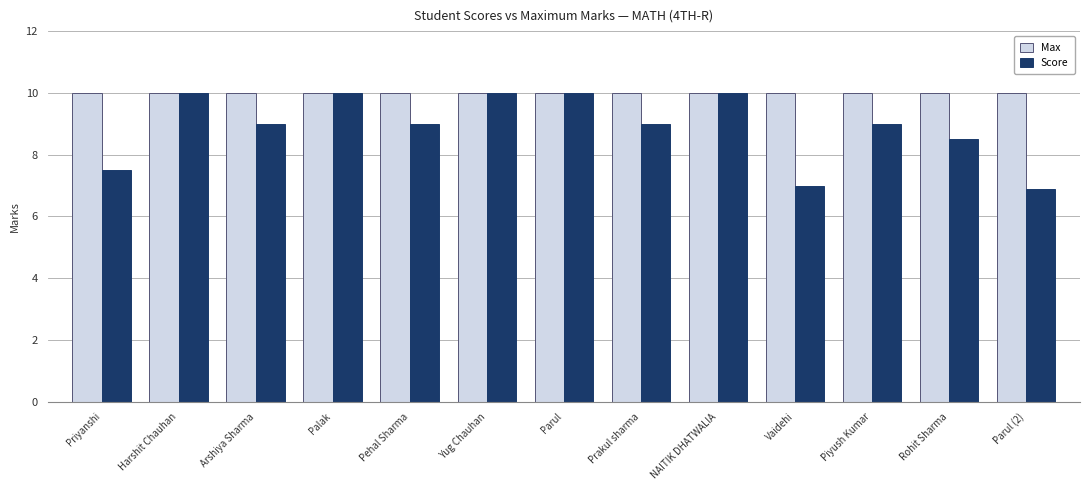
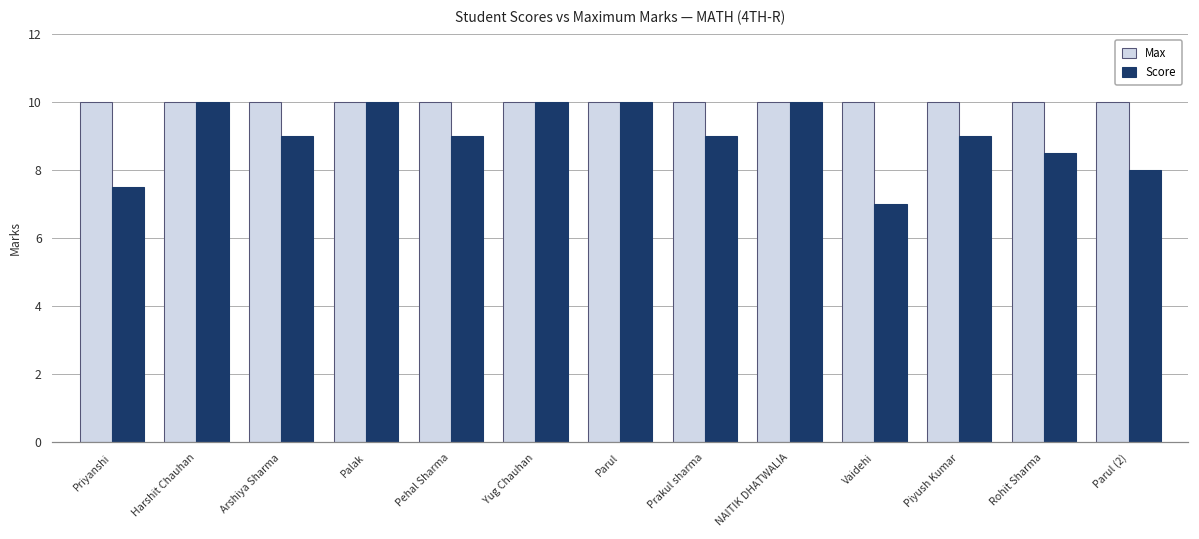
Score, Parul (2): 6.9 -> 8.0
